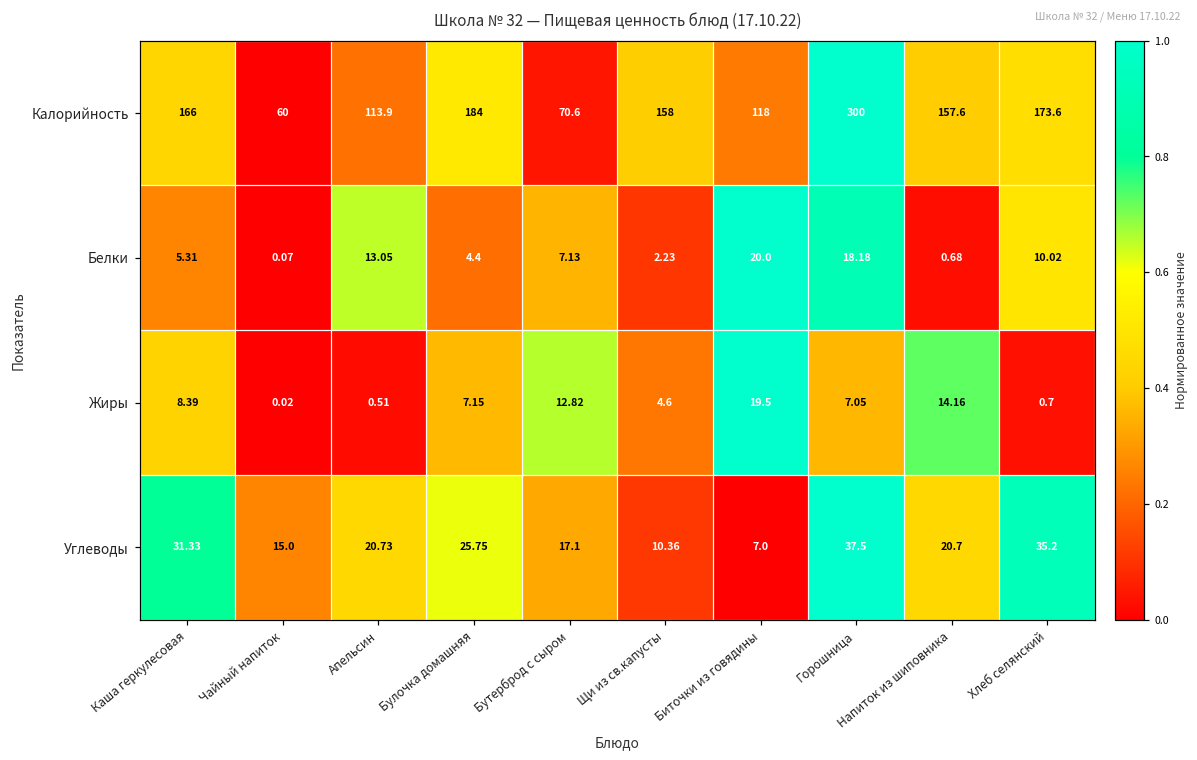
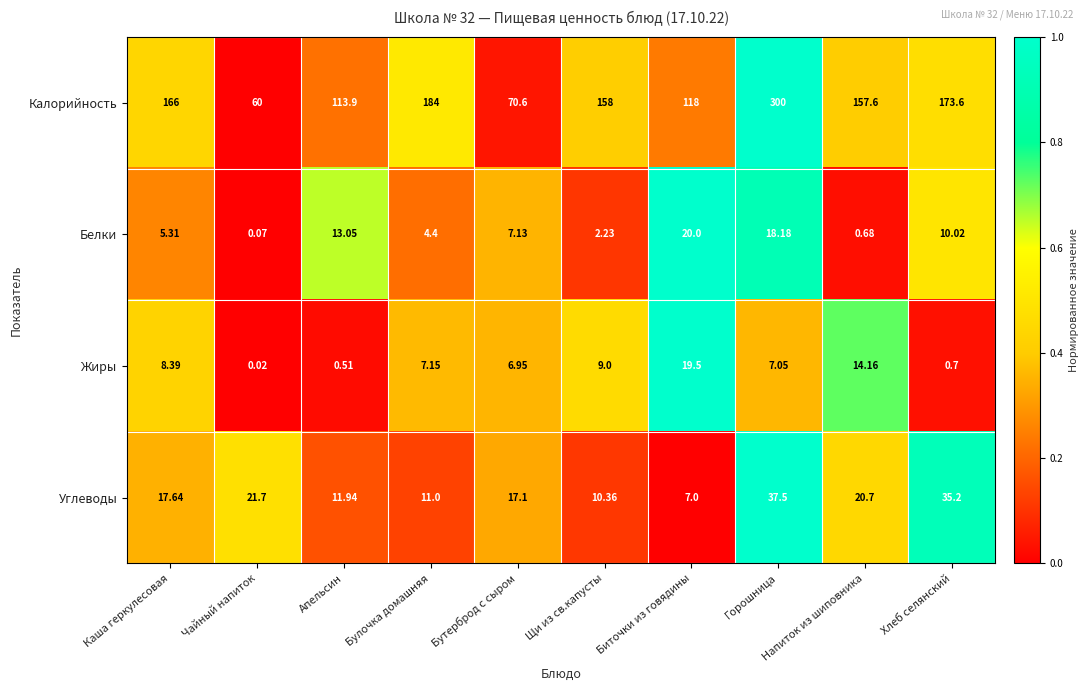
Жиры, Бутерброд с сыром: 12.82 -> 6.95
Жиры, Щи из св.капусты: 4.6 -> 9.0
Углеводы, Каша геркулесовая: 31.33 -> 17.64
Углеводы, Чайный напиток: 15.0 -> 21.7
Углеводы, Апельсин: 20.73 -> 11.94
Углеводы, Булочка домашняя: 25.75 -> 11.0
